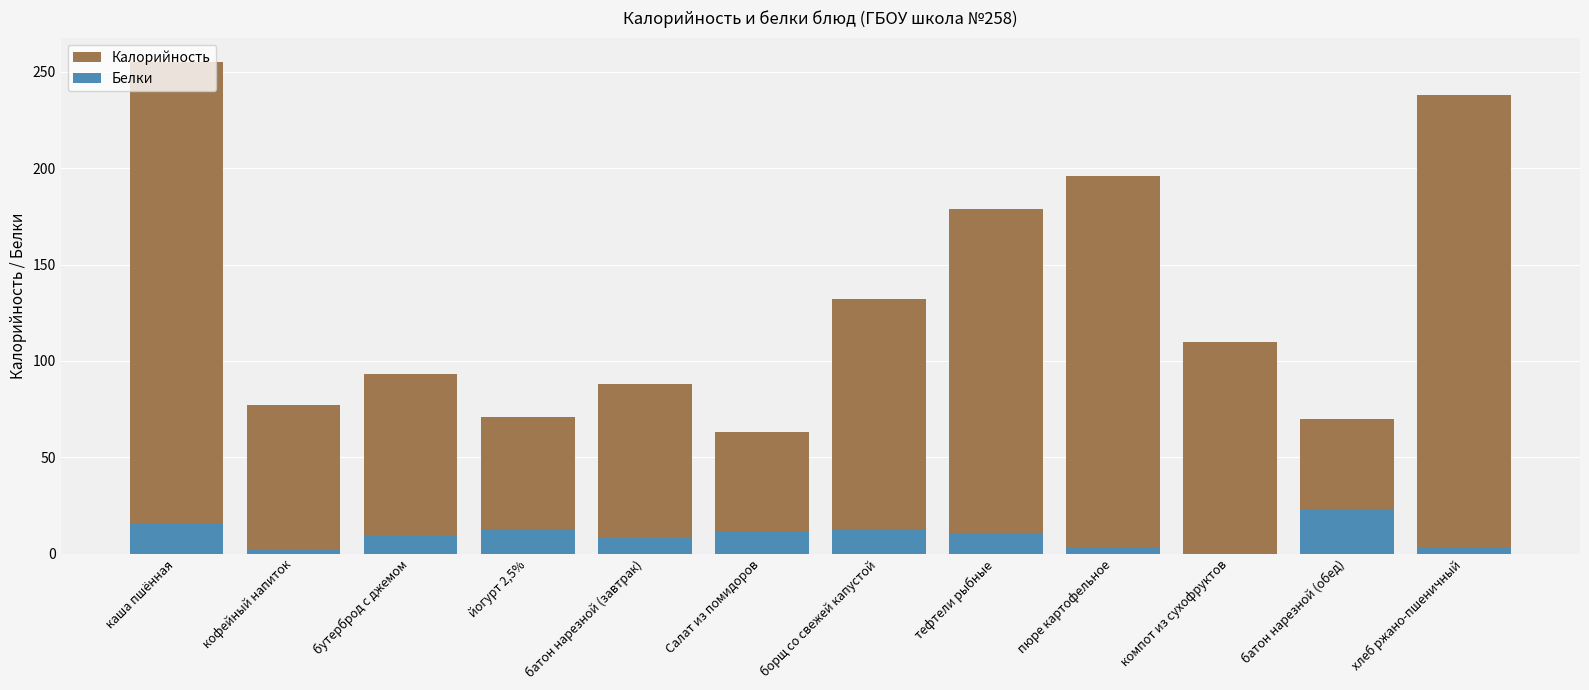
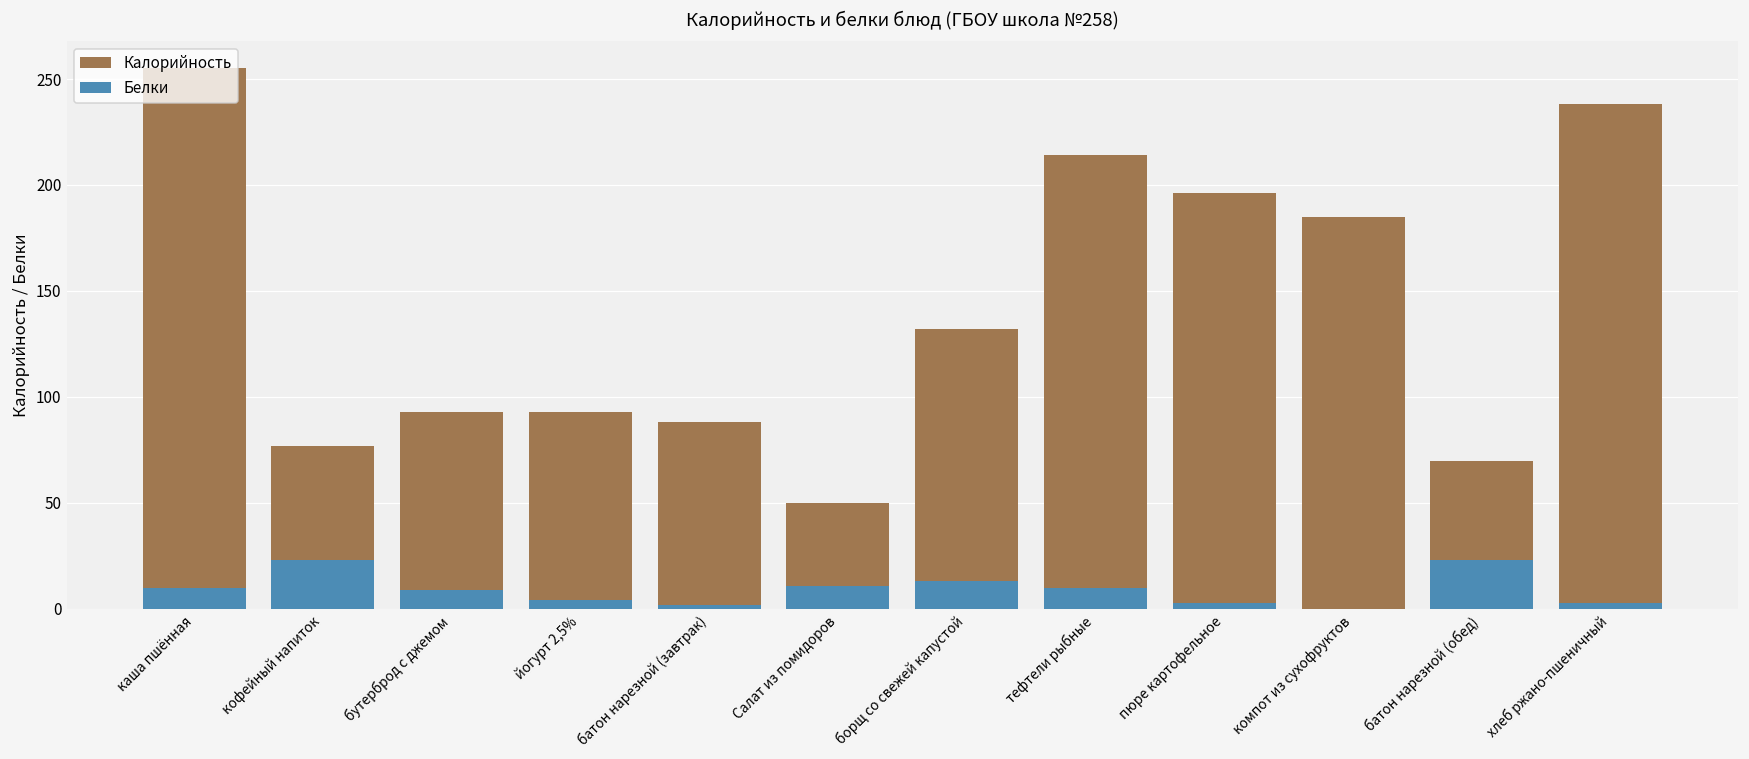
Белки, каша пшённая: 16 -> 10
Белки, кофейный напиток: 2 -> 23
Калорийность, йогурт 2,5%: 71 -> 93
Белки, йогурт 2,5%: 13 -> 4
Белки, батон нарезной (завтрак): 8 -> 2
Калорийность, Салат из помидоров: 63 -> 50
Калорийность, тефтели рыбные: 179 -> 214
Калорийность, компот из сухофруктов: 110 -> 185
